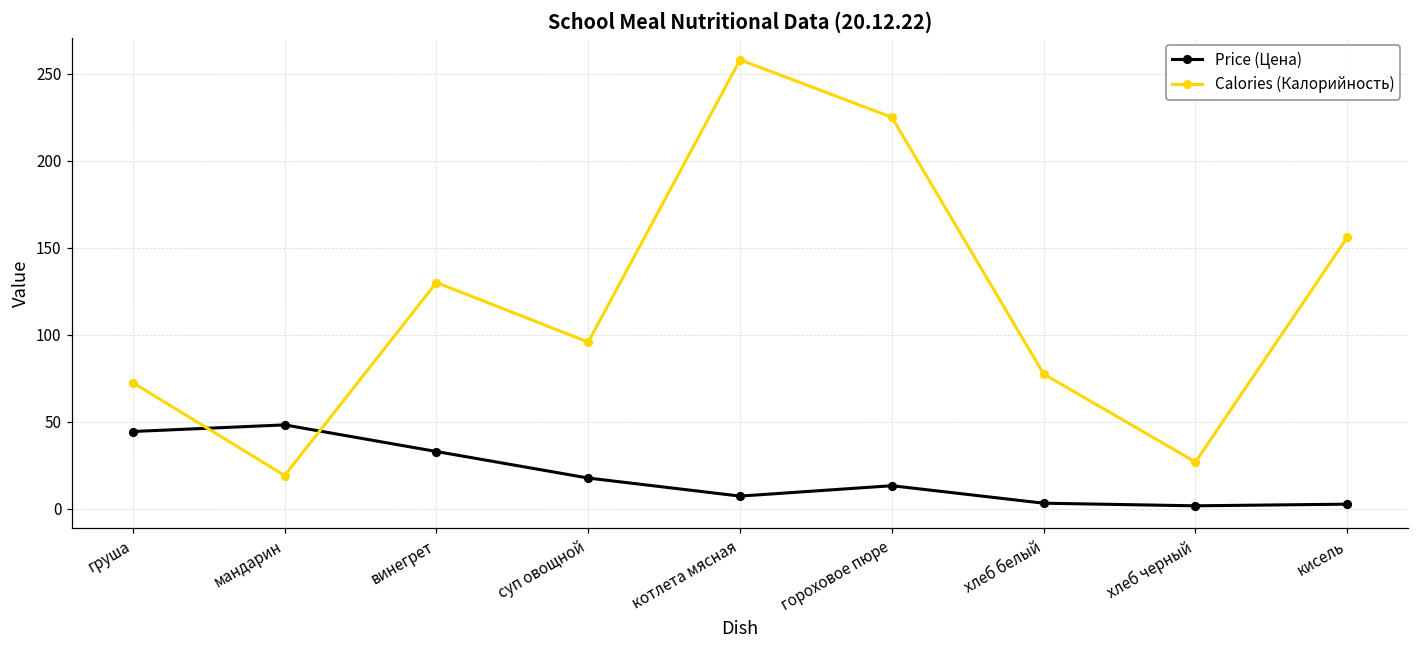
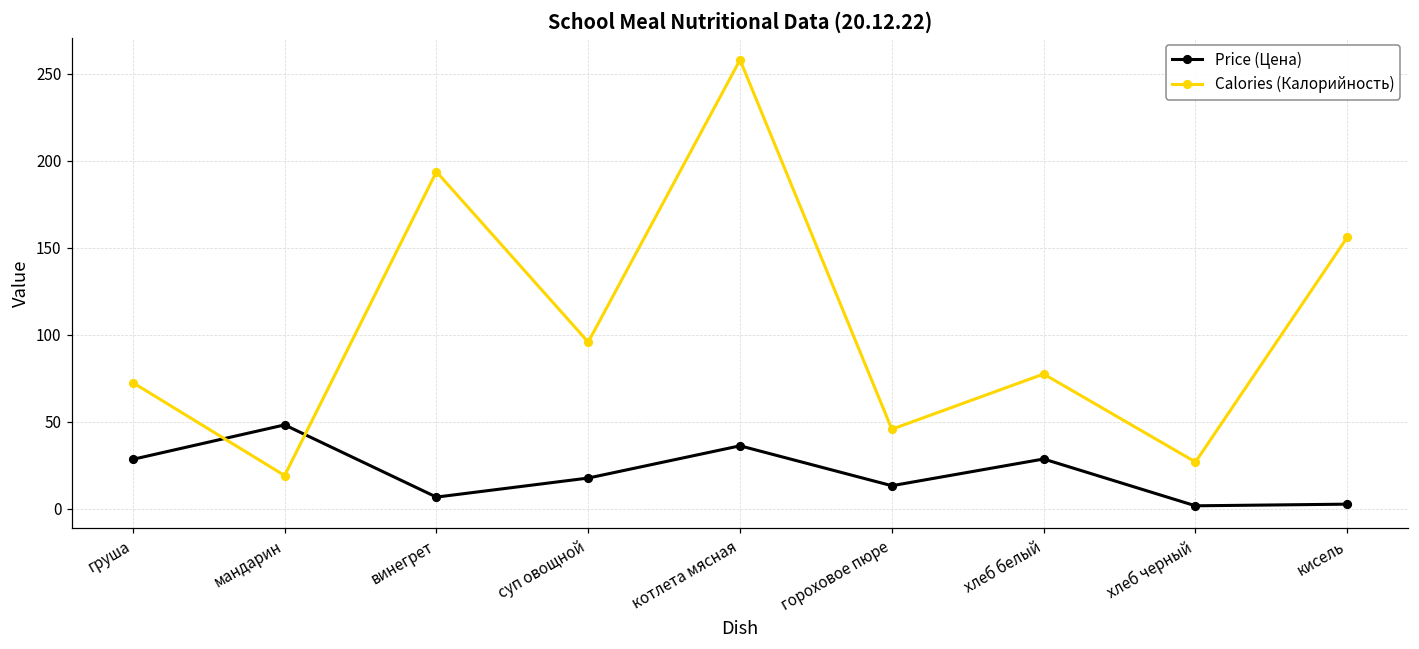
Price (Цена), груша: 44 -> 28
Price (Цена), винегрет: 33 -> 7
Calories (Калорийность), винегрет: 130 -> 194
Price (Цена), котлета мясная: 7 -> 36
Calories (Калорийность), гороховое пюре: 225 -> 46
Price (Цена), хлеб белый: 3 -> 29
